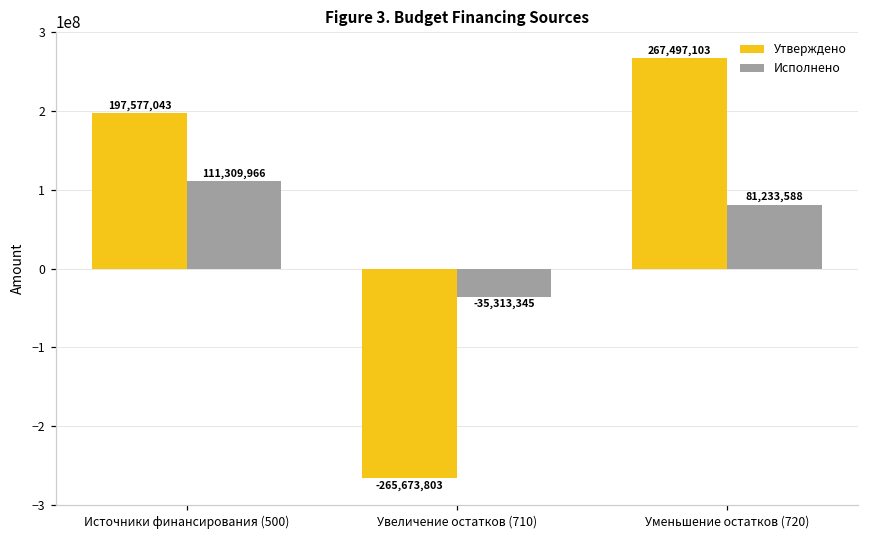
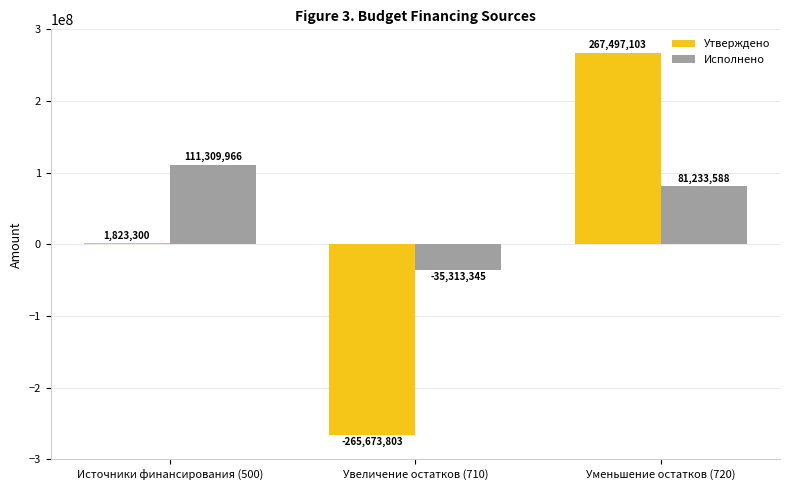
Утверждено, Источники финансирования (500): 197,577,043 -> 1,823,300
